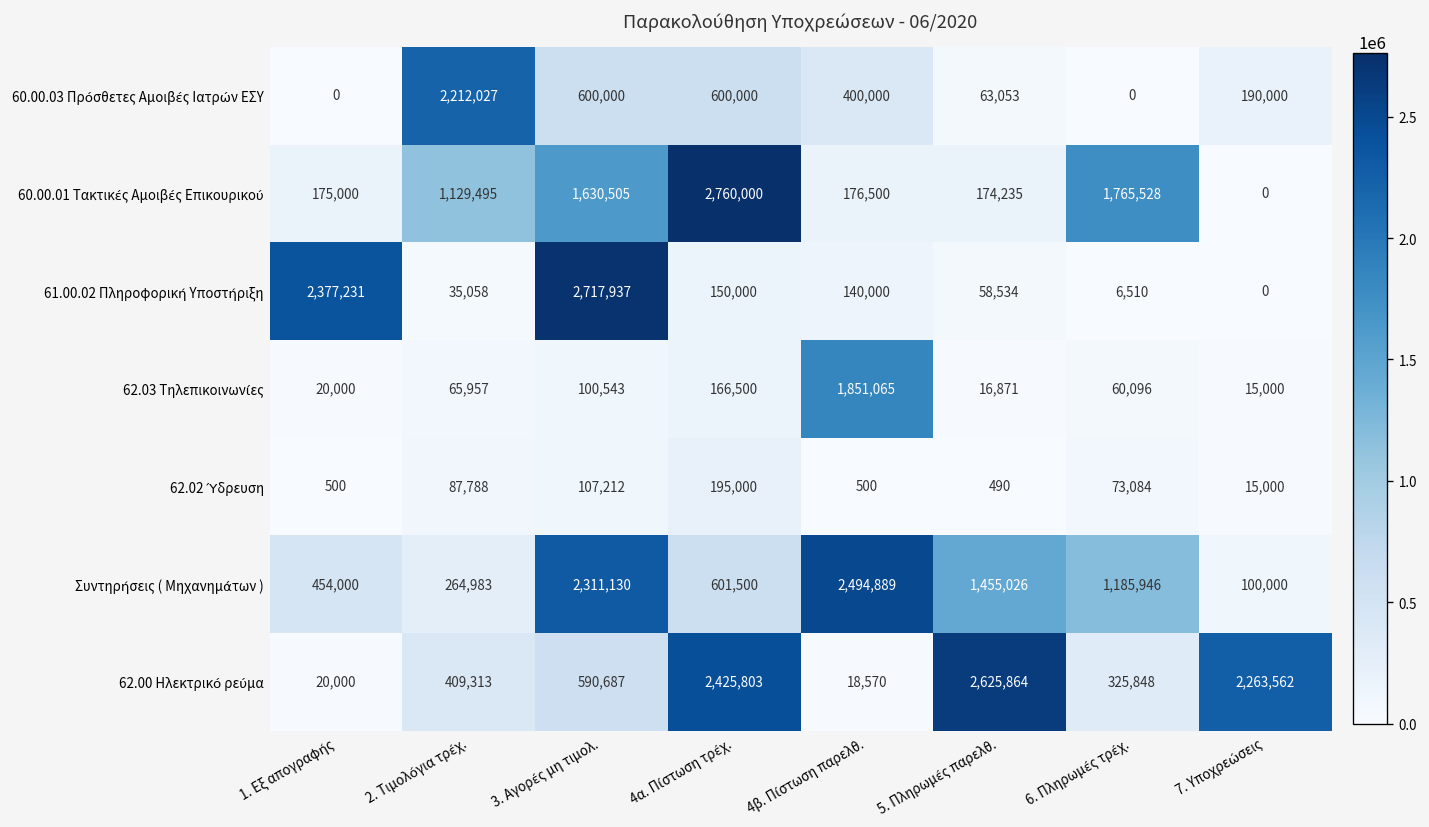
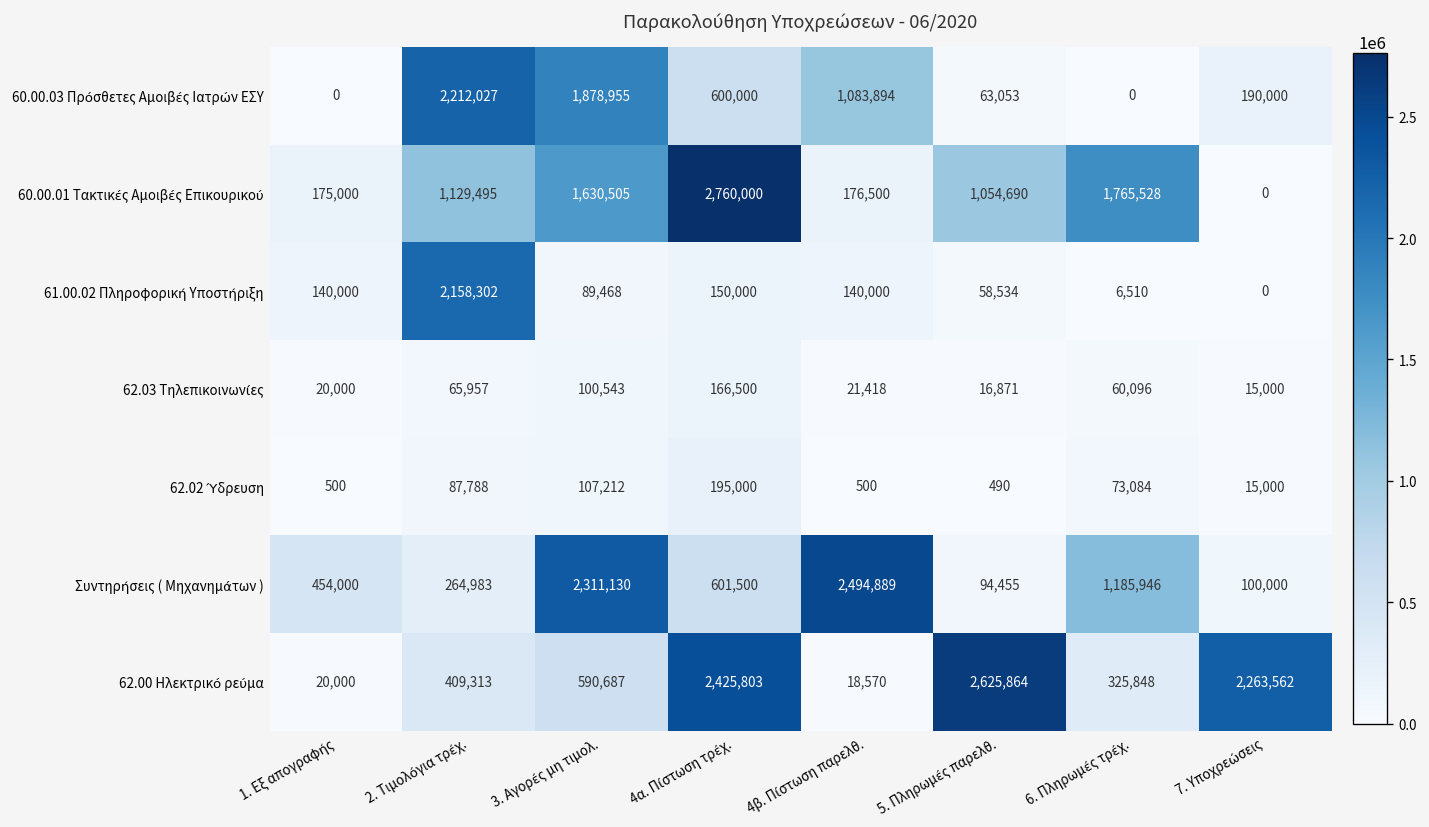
60.00.03 Πρόσθετες Αμοιβές Ιατρών ΕΣΥ, 3. Αγορές μη τιμολ.: 600,000 -> 1,878,955
60.00.03 Πρόσθετες Αμοιβές Ιατρών ΕΣΥ, 4β. Πίστωση παρελθ.: 400,000 -> 1,083,894
60.00.01 Τακτικές Αμοιβές Επικουρικού, 5. Πληρωμές παρελθ.: 174,235 -> 1,054,690
61.00.02 Πληροφορική Υποστήριξη, 1. Εξ απογραφής: 2,377,231 -> 140,000
61.00.02 Πληροφορική Υποστήριξη, 2. Τιμολόγια τρέχ.: 35,058 -> 2,158,302
61.00.02 Πληροφορική Υποστήριξη, 3. Αγορές μη τιμολ.: 2,717,937 -> 89,468
62.03 Τηλεπικοινωνίες, 4β. Πίστωση παρελθ.: 1,851,065 -> 21,418
Συντηρήσεις ( Μηχανημάτων ), 5. Πληρωμές παρελθ.: 1,455,026 -> 94,455
